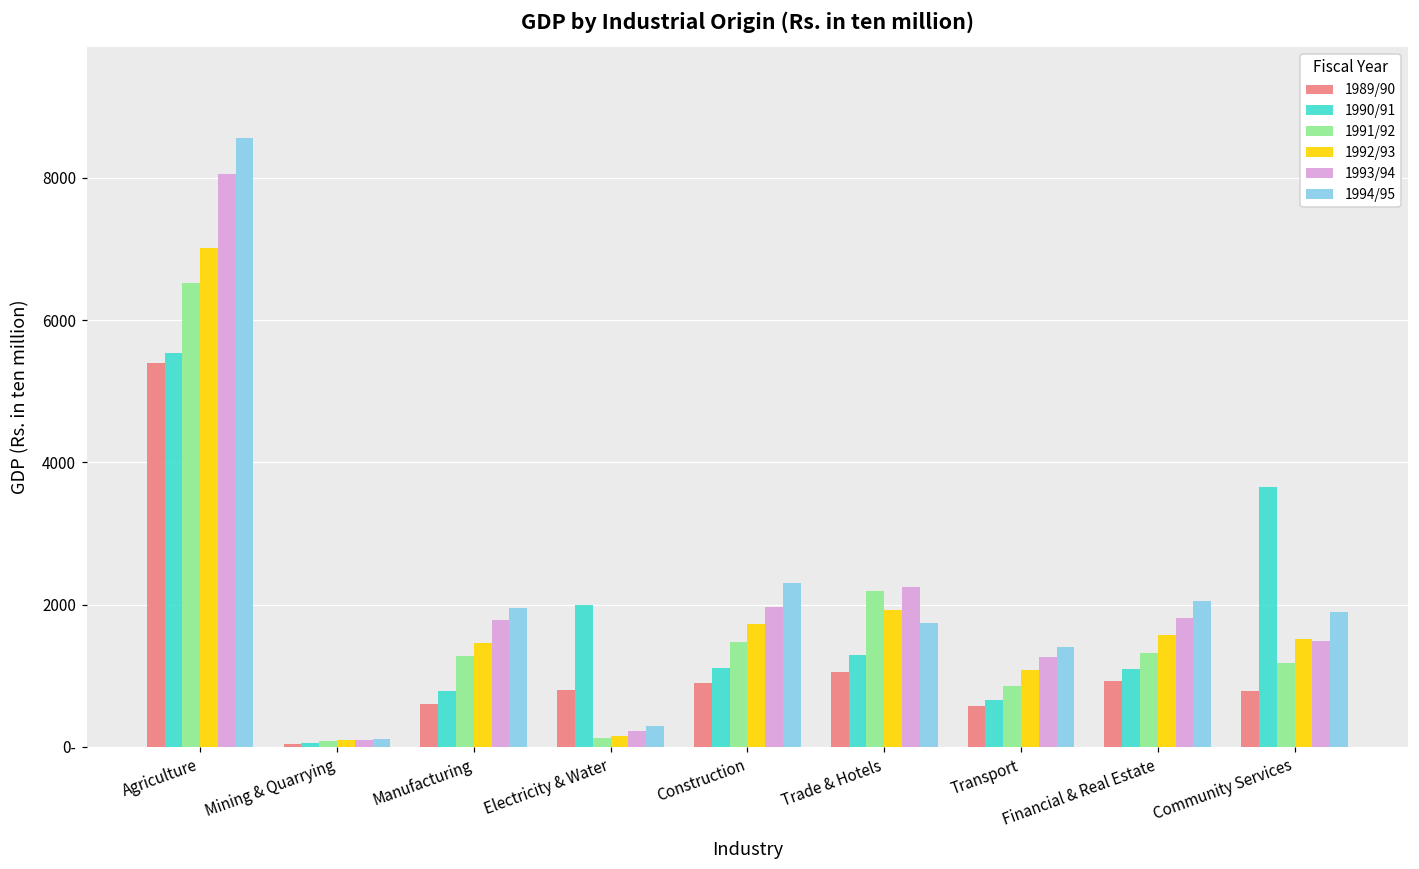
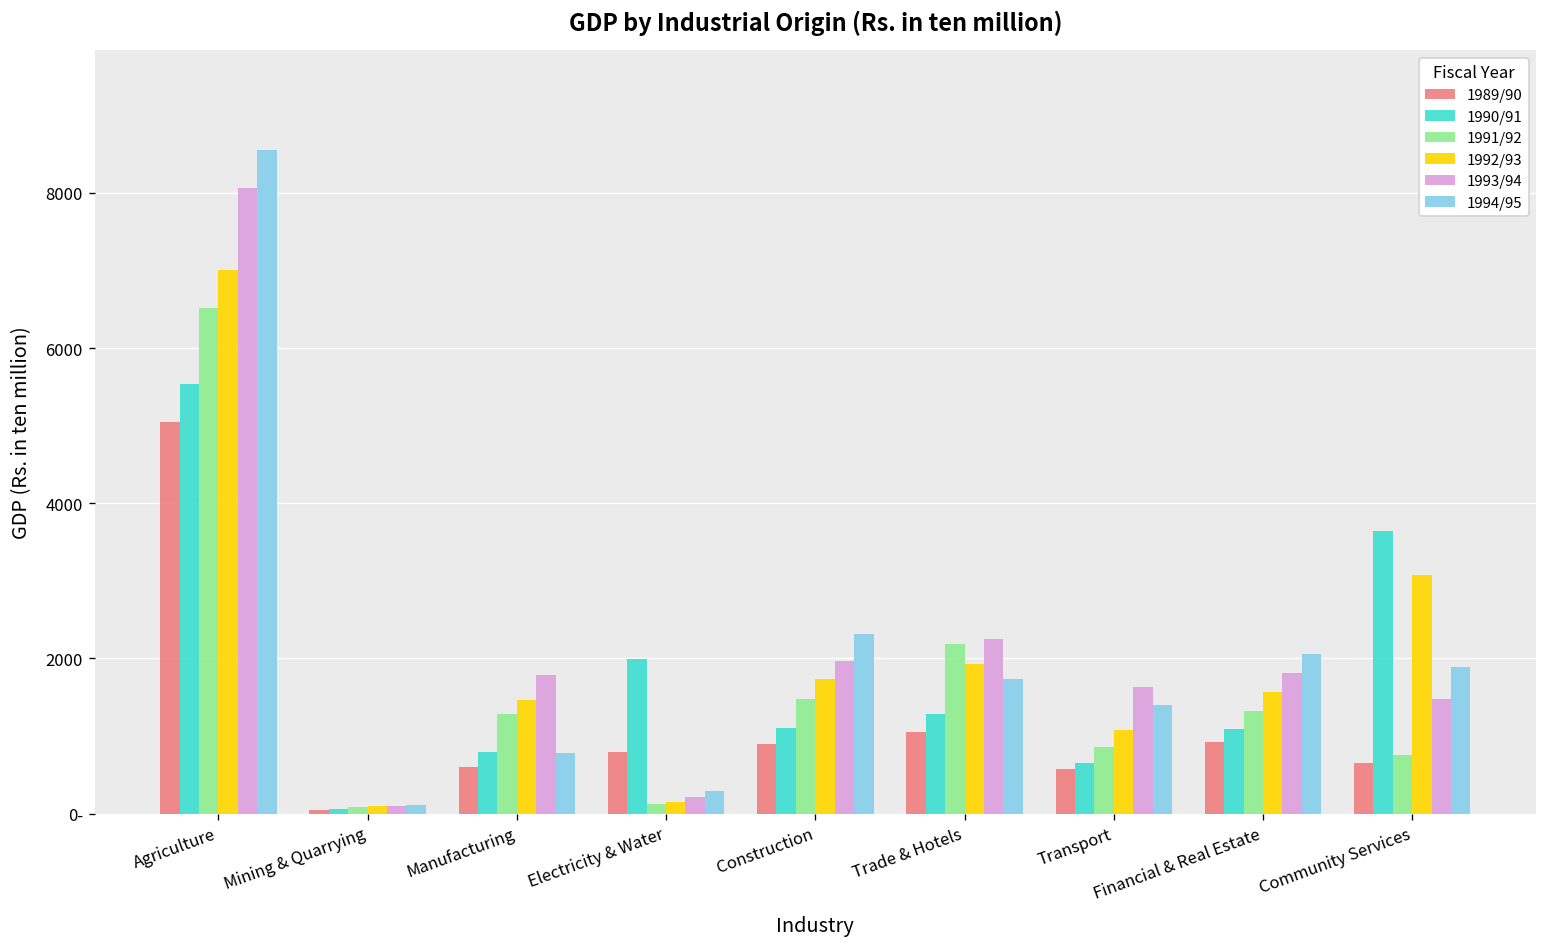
1989/90, Agriculture: 5400 -> 5000
1994/95, Manufacturing: 2000 -> 800
1993/94, Transport: 1300 -> 1600
1989/90, Community Services: 800 -> 600
1991/92, Community Services: 1200 -> 800
1992/93, Community Services: 1500 -> 3100
